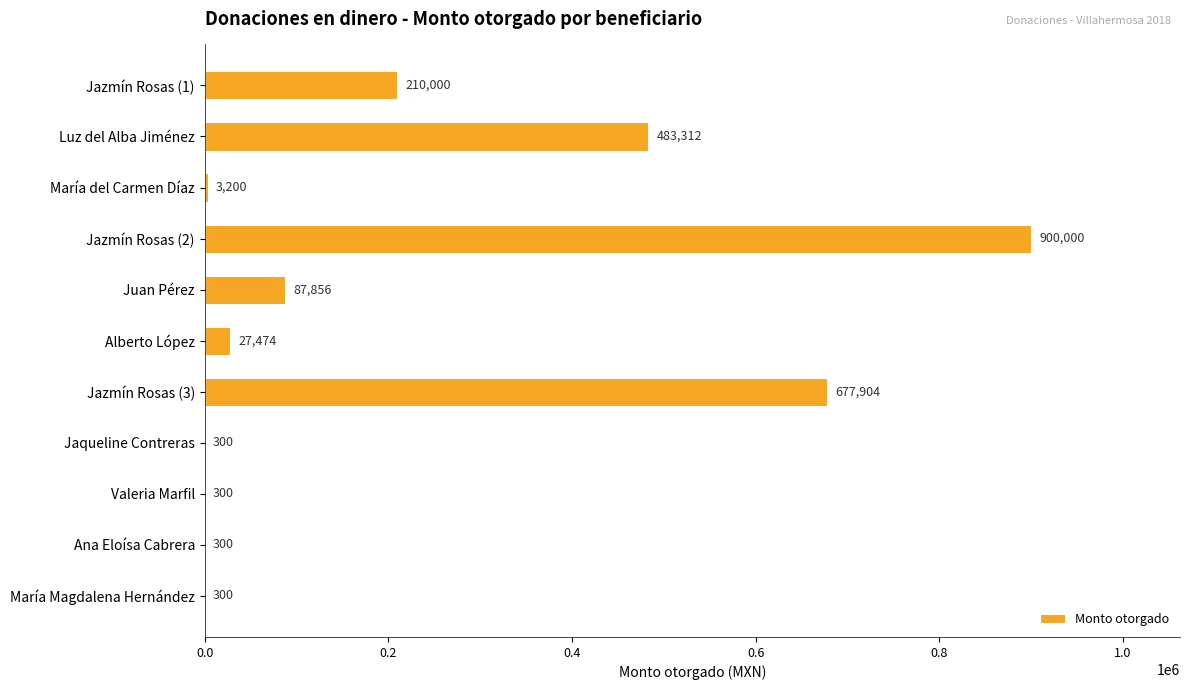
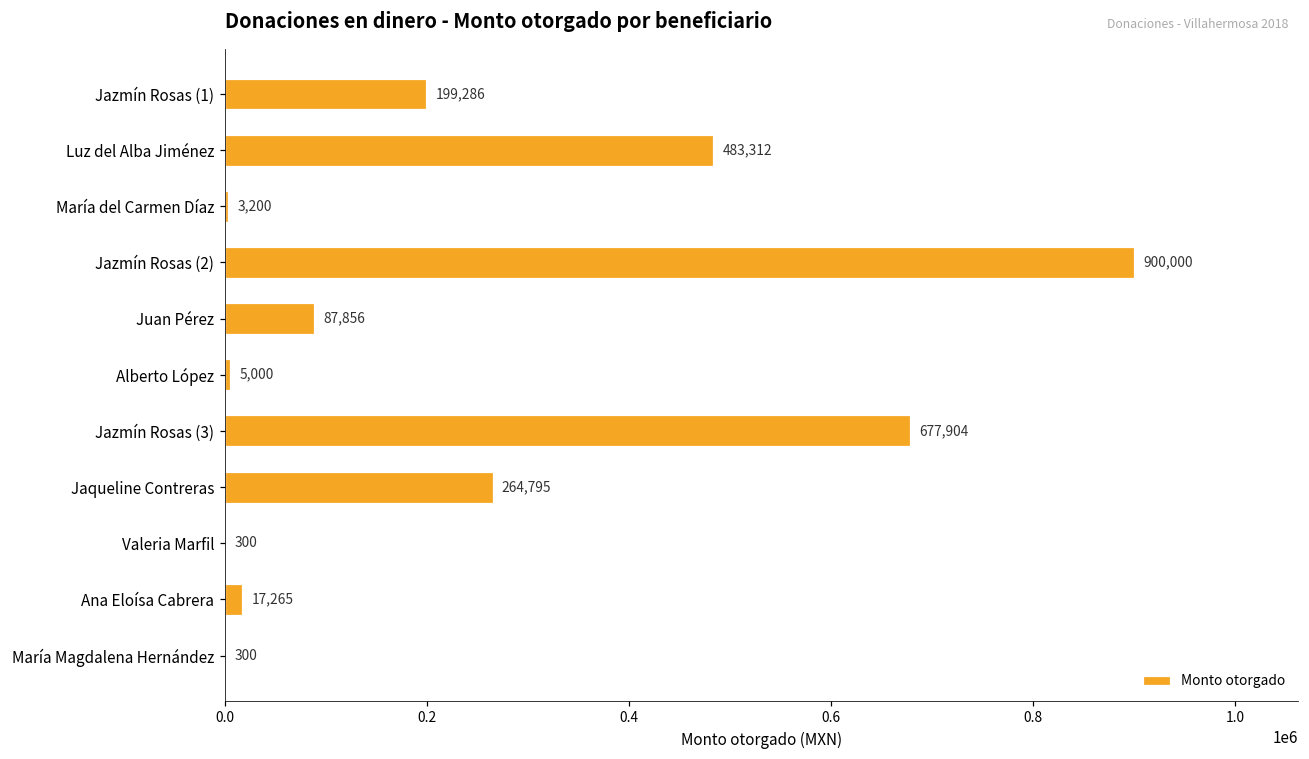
Jazmín Rosas (1): 210,000 -> 199,286
Alberto López: 27,474 -> 5,000
Jaqueline Contreras: 300 -> 264,795
Ana Eloísa Cabrera: 300 -> 17,265
